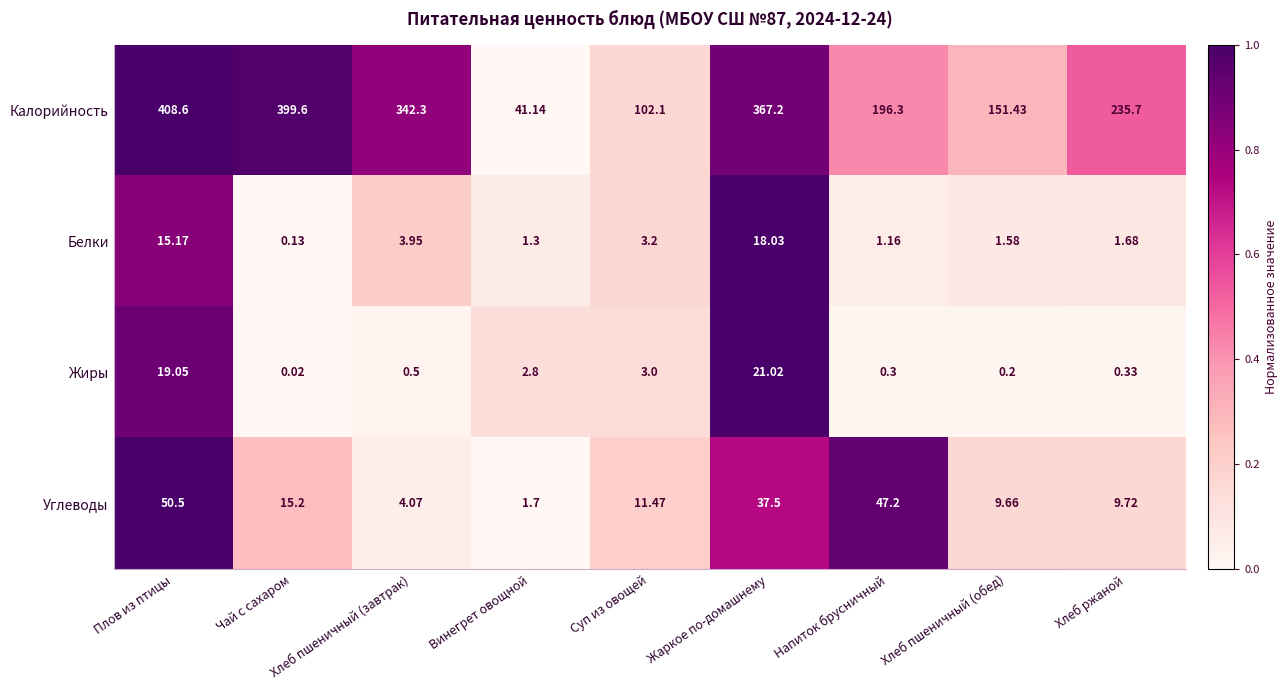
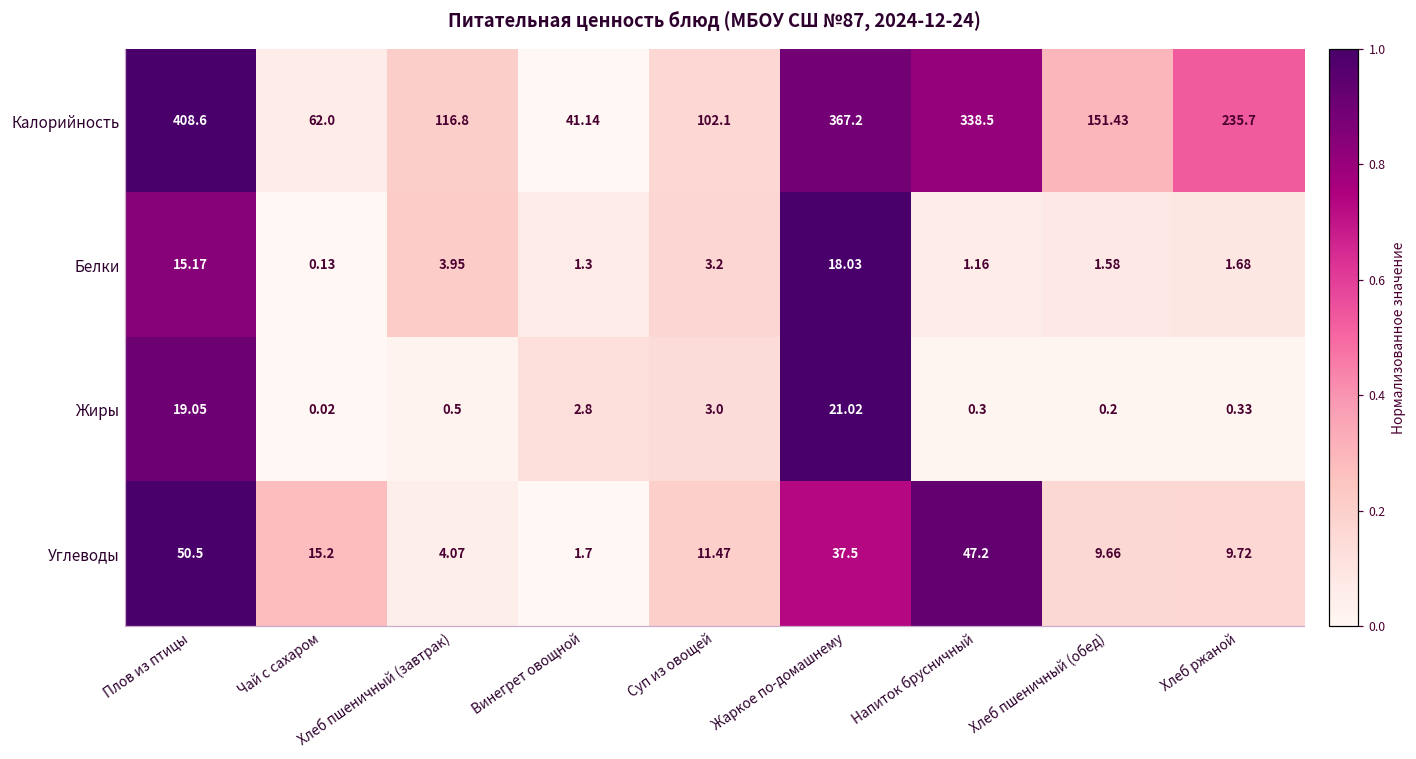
Калорийность, Чай с сахаром: 399.6 -> 62.0
Калорийность, Хлеб пшеничный (завтрак): 342.3 -> 116.8
Калорийность, Напиток брусничный: 196.3 -> 338.5
